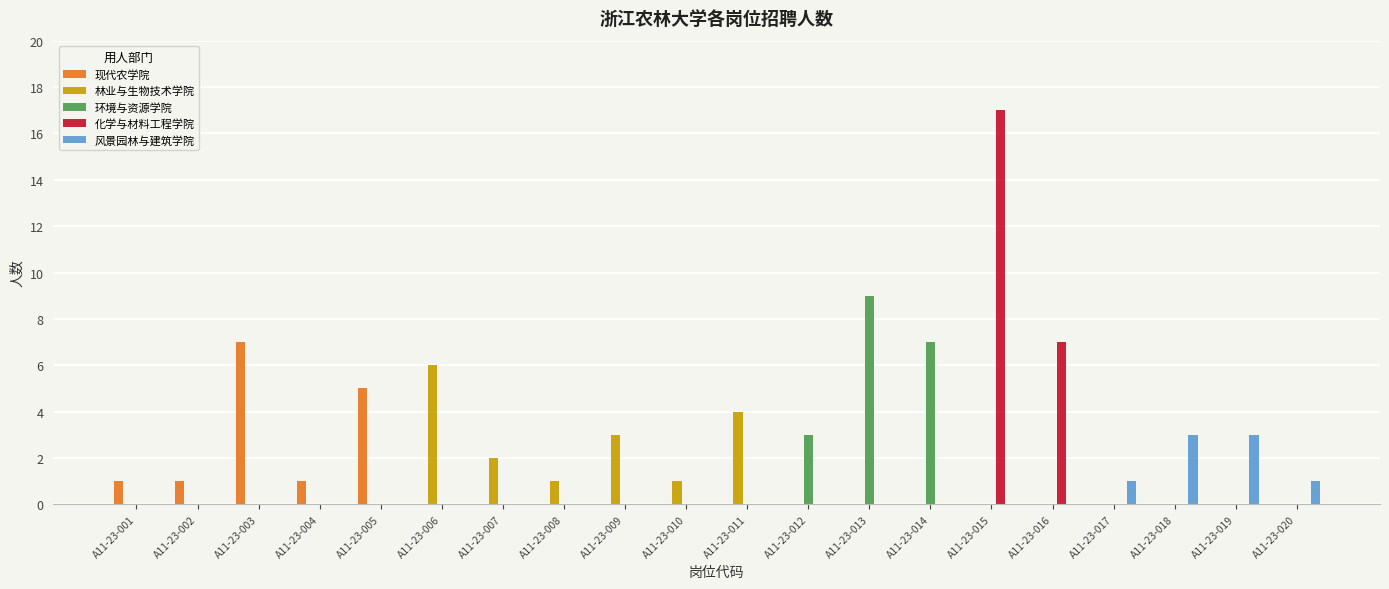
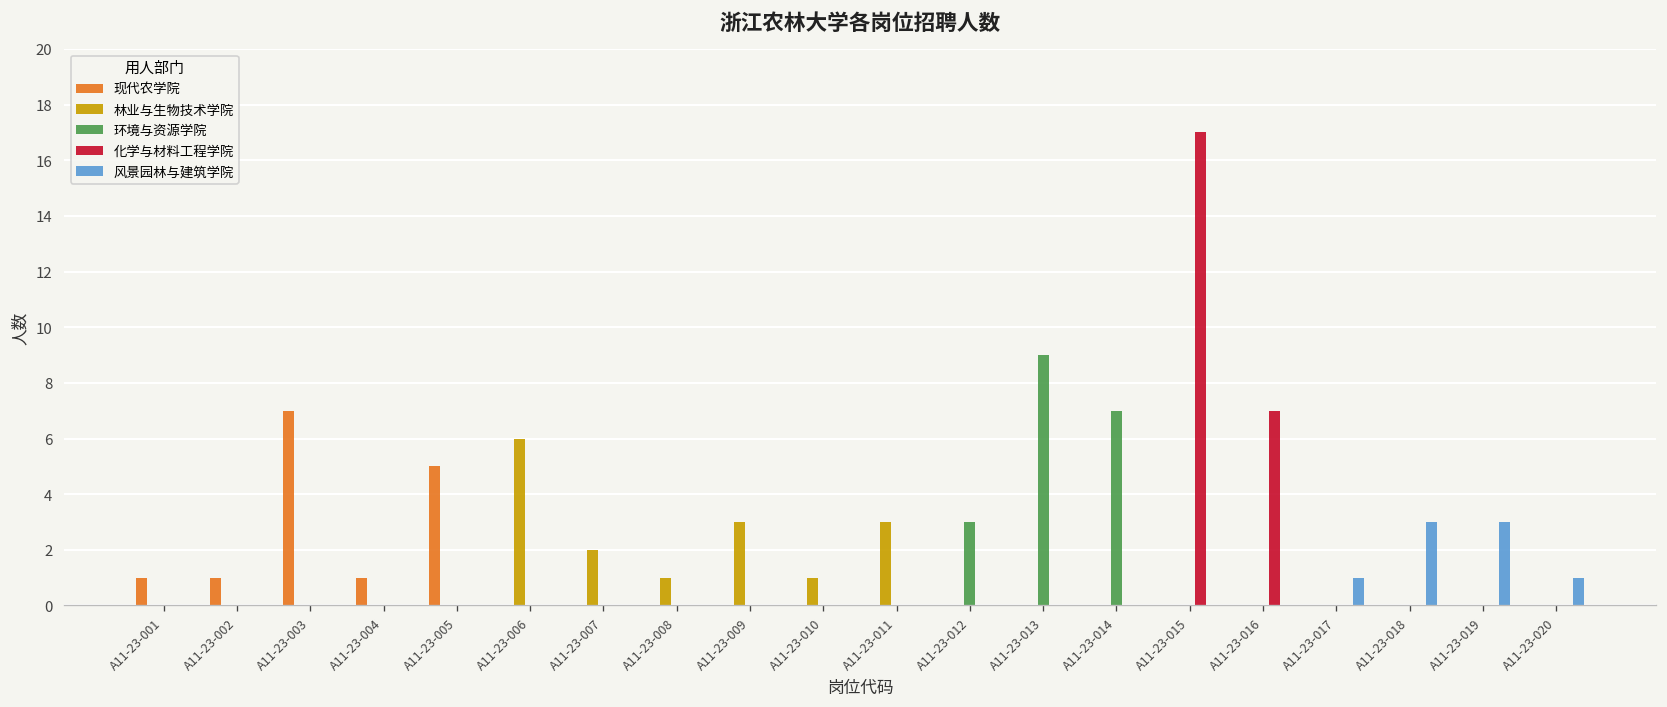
林业与生物技术学院, A11-23-011: 4 -> 3
